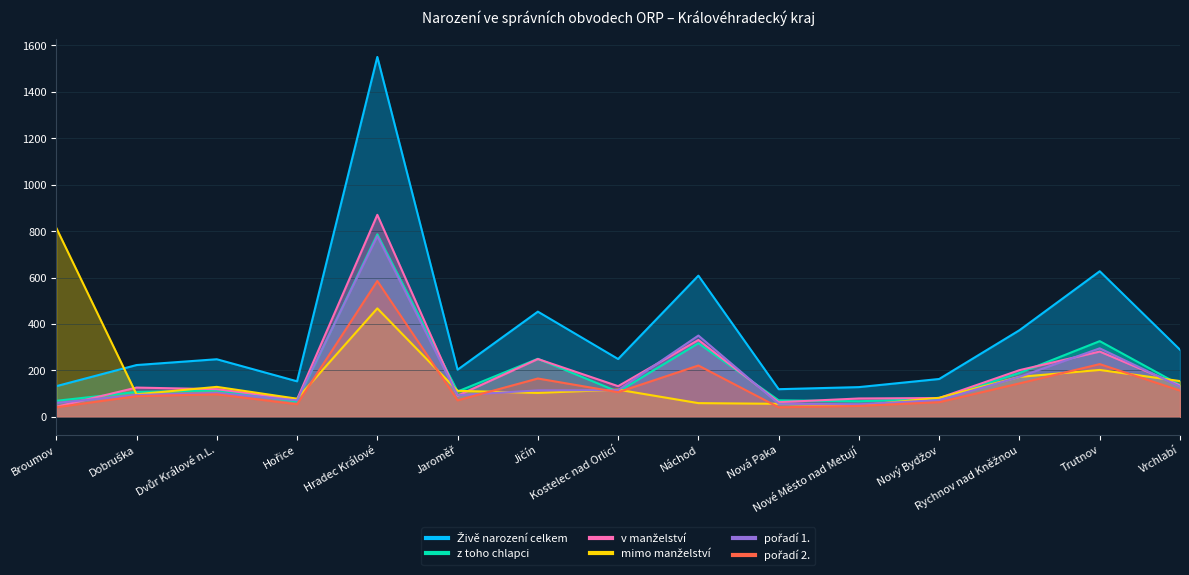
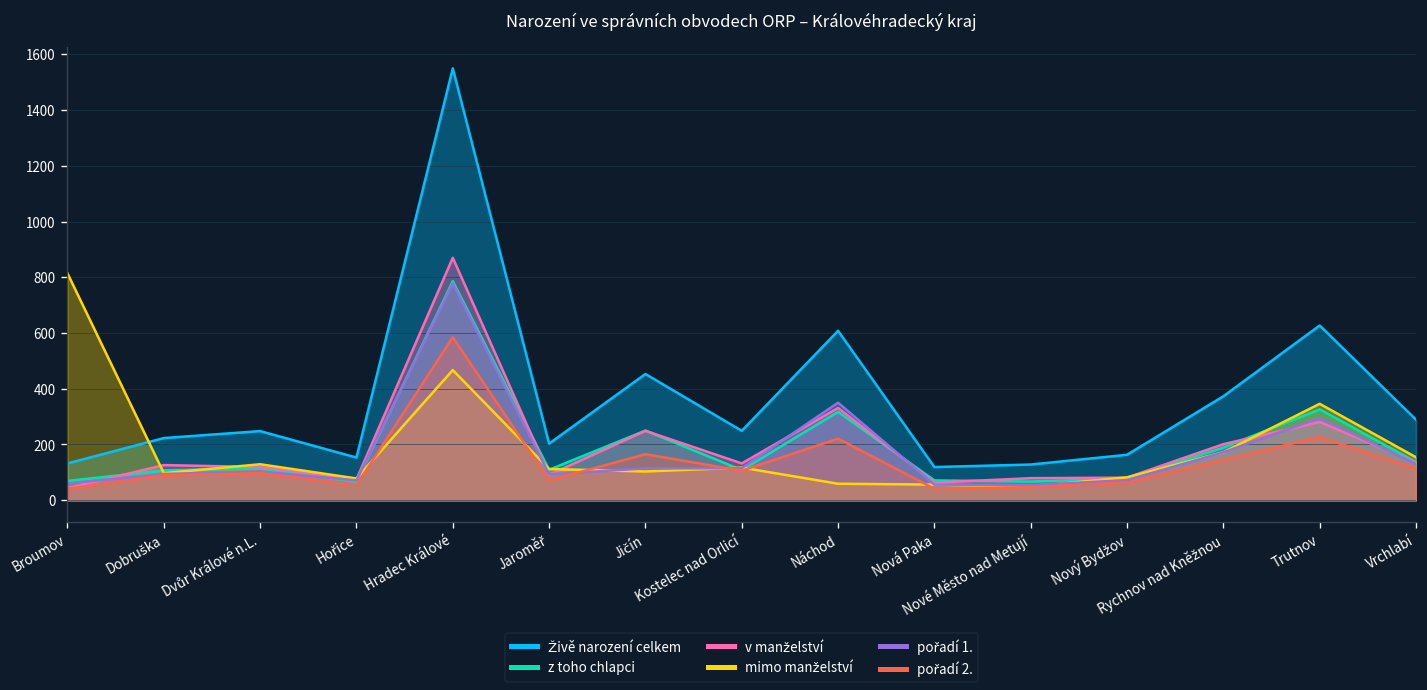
mimo manželství, Trutnov: 200 -> 350
